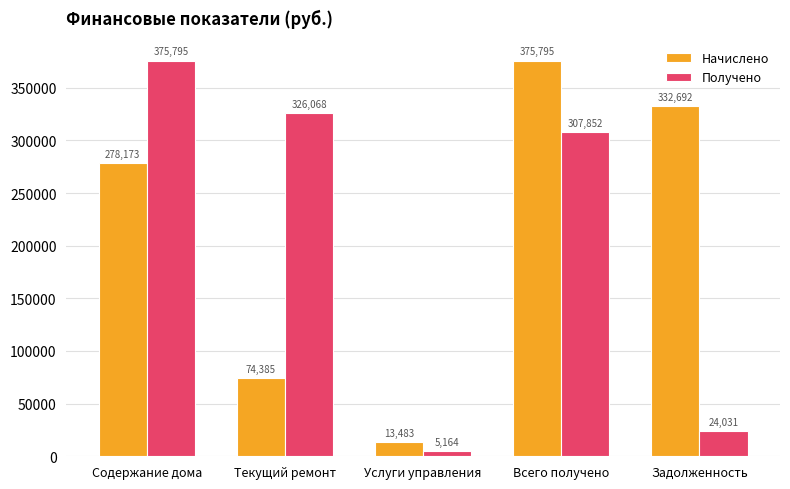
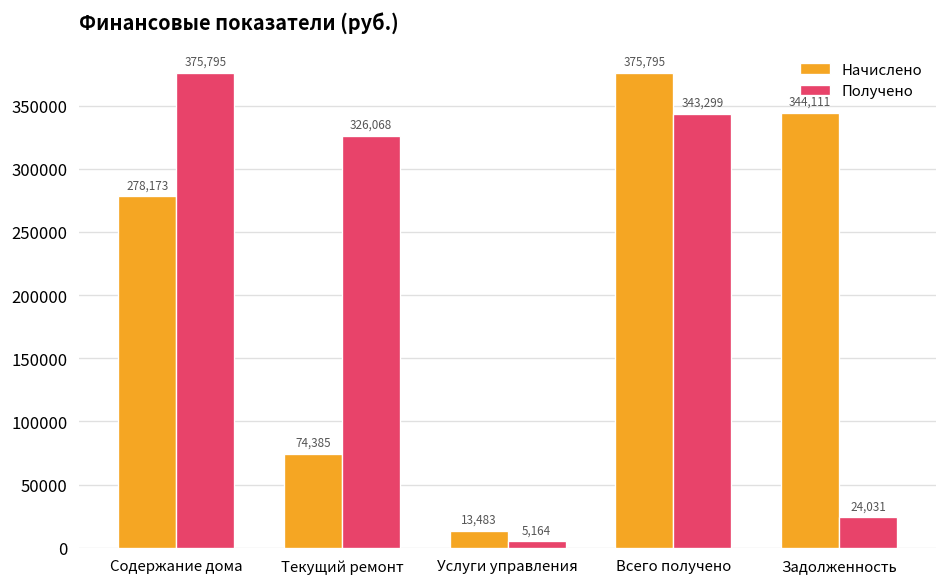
Получено, Всего получено: 307,852 -> 343,299
Начислено, Задолженность: 332,692 -> 344,111
